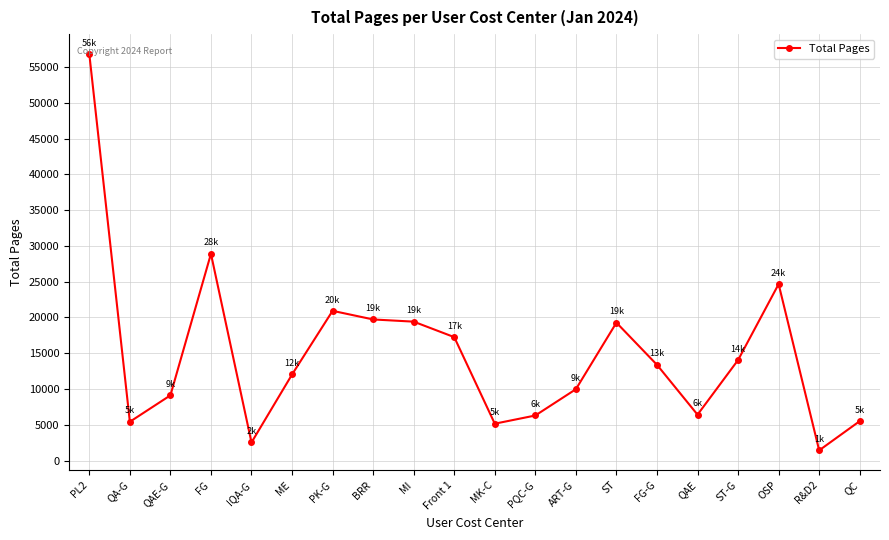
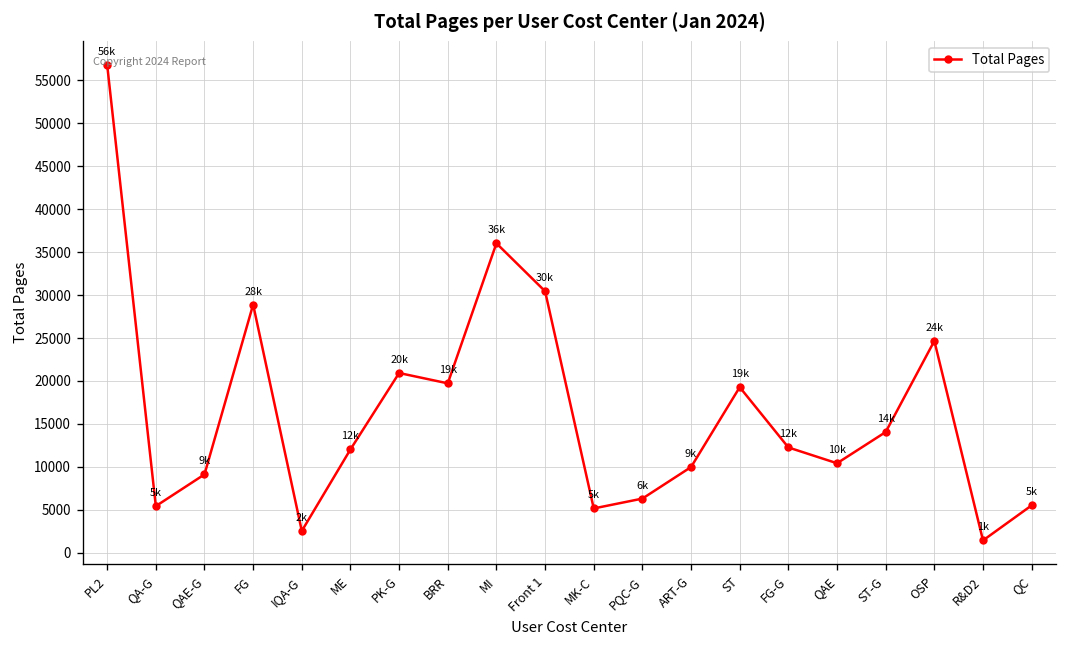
MI: 19k -> 36k
Front 1: 17k -> 30k
FG-G: 13k -> 12k
QAE: 6k -> 10k
